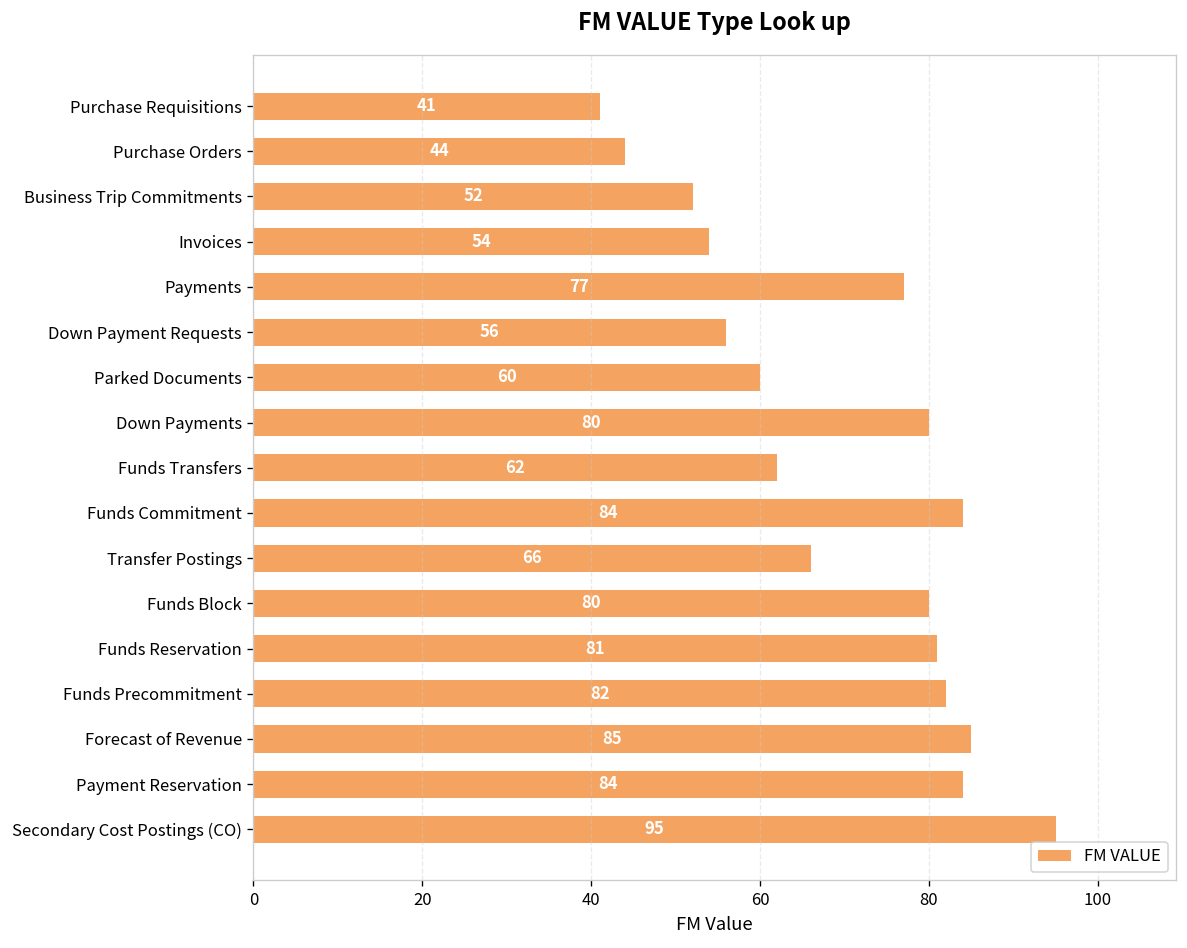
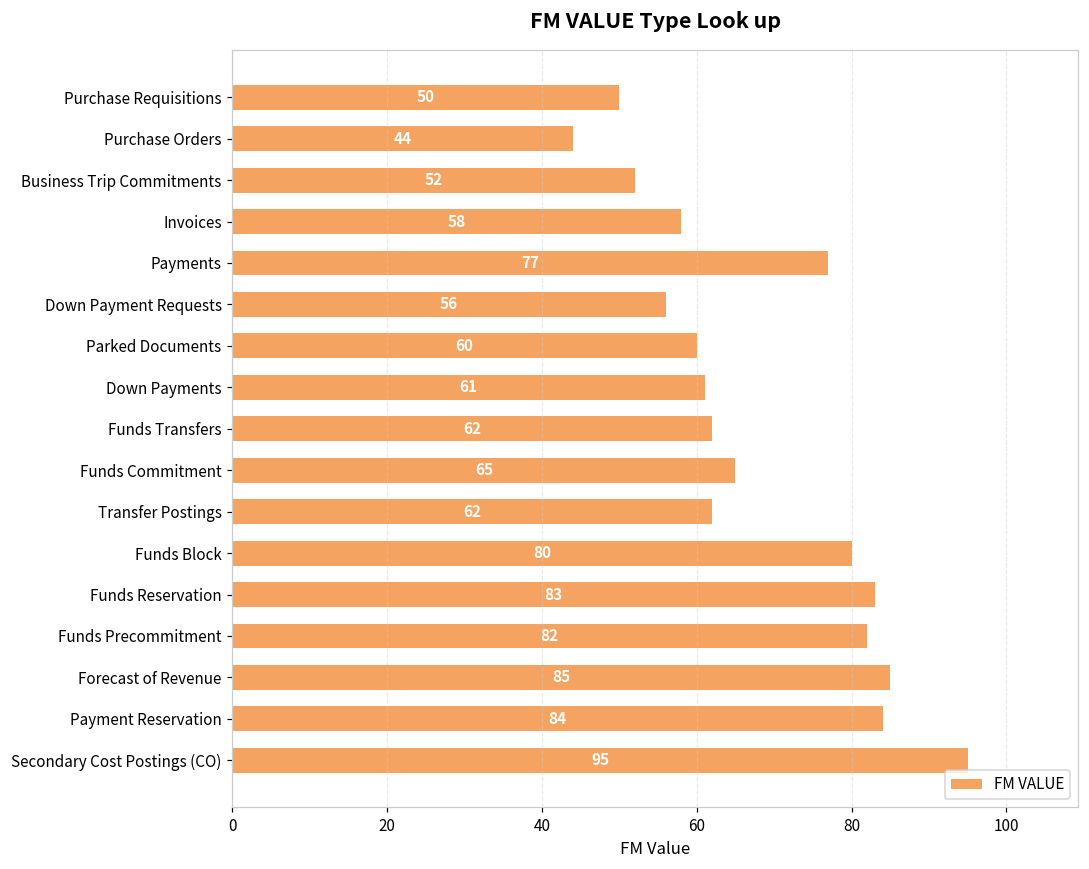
Purchase Requisitions: 41 -> 50
Invoices: 54 -> 58
Down Payments: 80 -> 61
Funds Commitment: 84 -> 65
Transfer Postings: 66 -> 62
Funds Reservation: 81 -> 83
